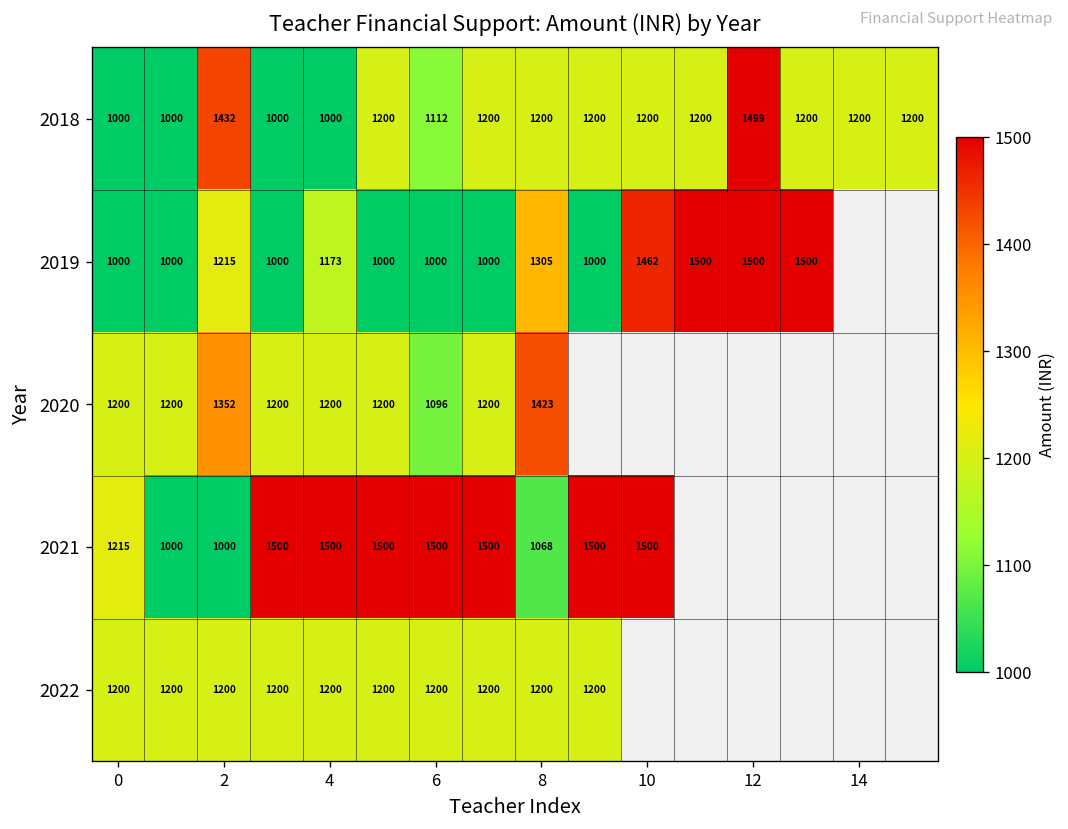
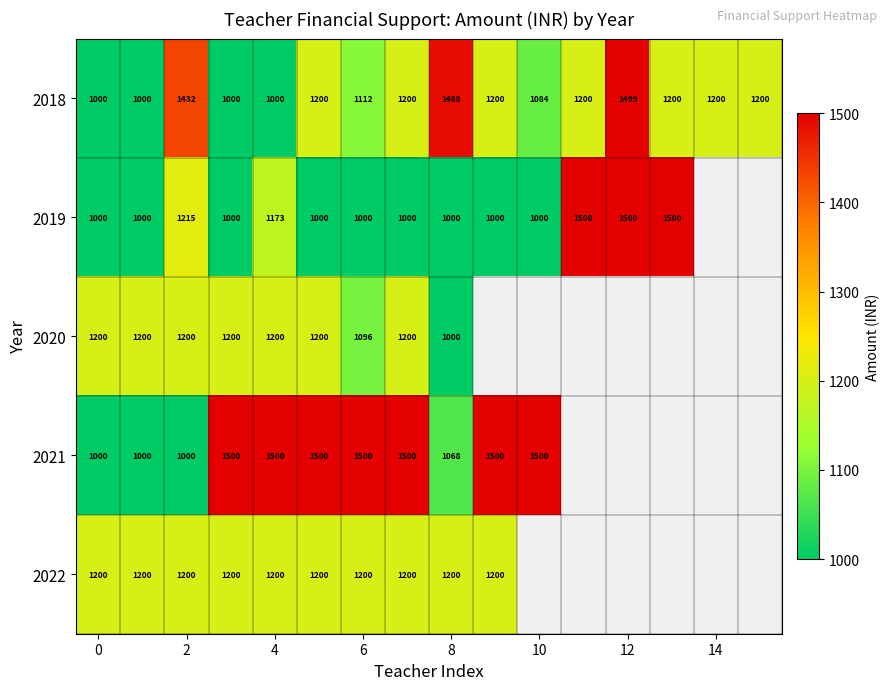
2018, 8: 1200 -> 1488
2018, 10: 1200 -> 1084
2019, 8: 1305 -> 1000
2019, 10: 1462 -> 1000
2020, 2: 1352 -> 1200
2020, 8: 1423 -> 1000
2021, 0: 1215 -> 1000
